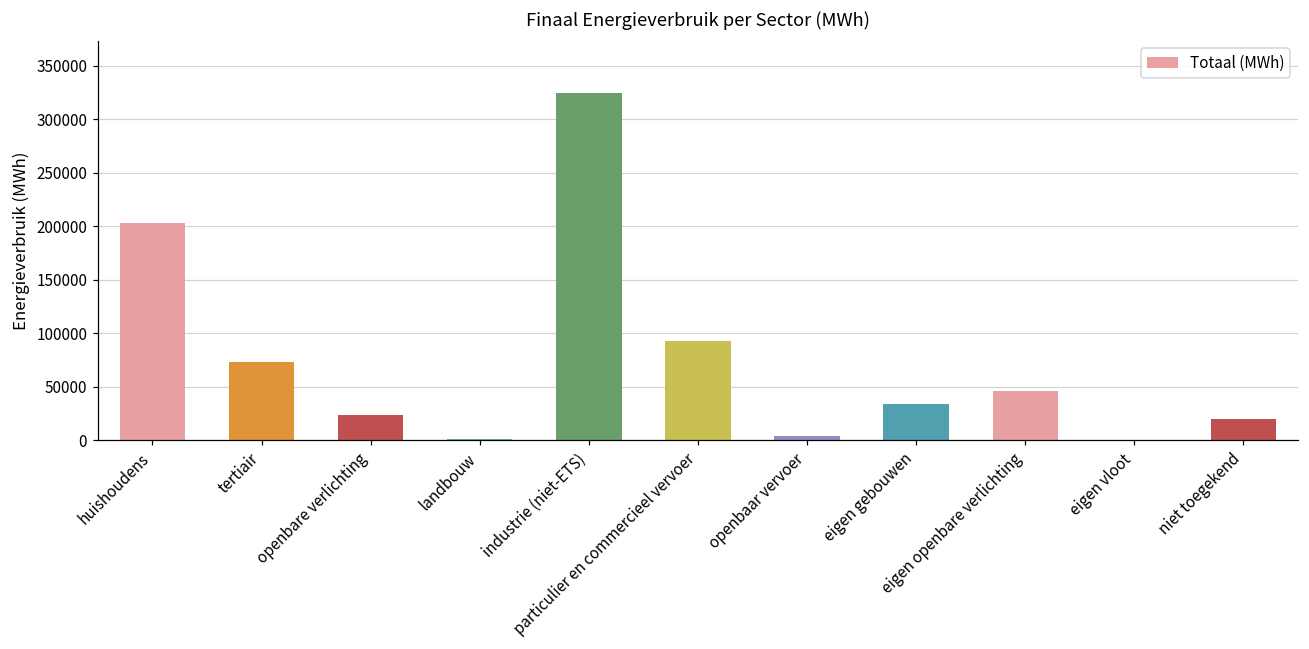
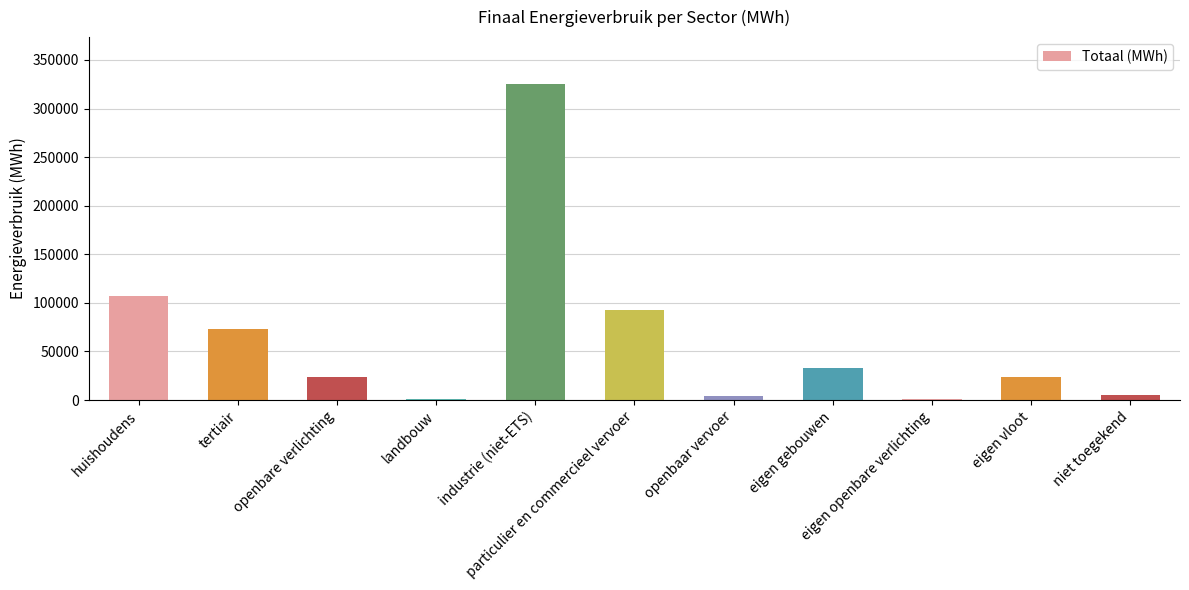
huishoudens: 200000 -> 110000
eigen openbare verlichting: 50000 -> 0
eigen vloot: 0 -> 20000
niet toegekend: 20000 -> 10000
